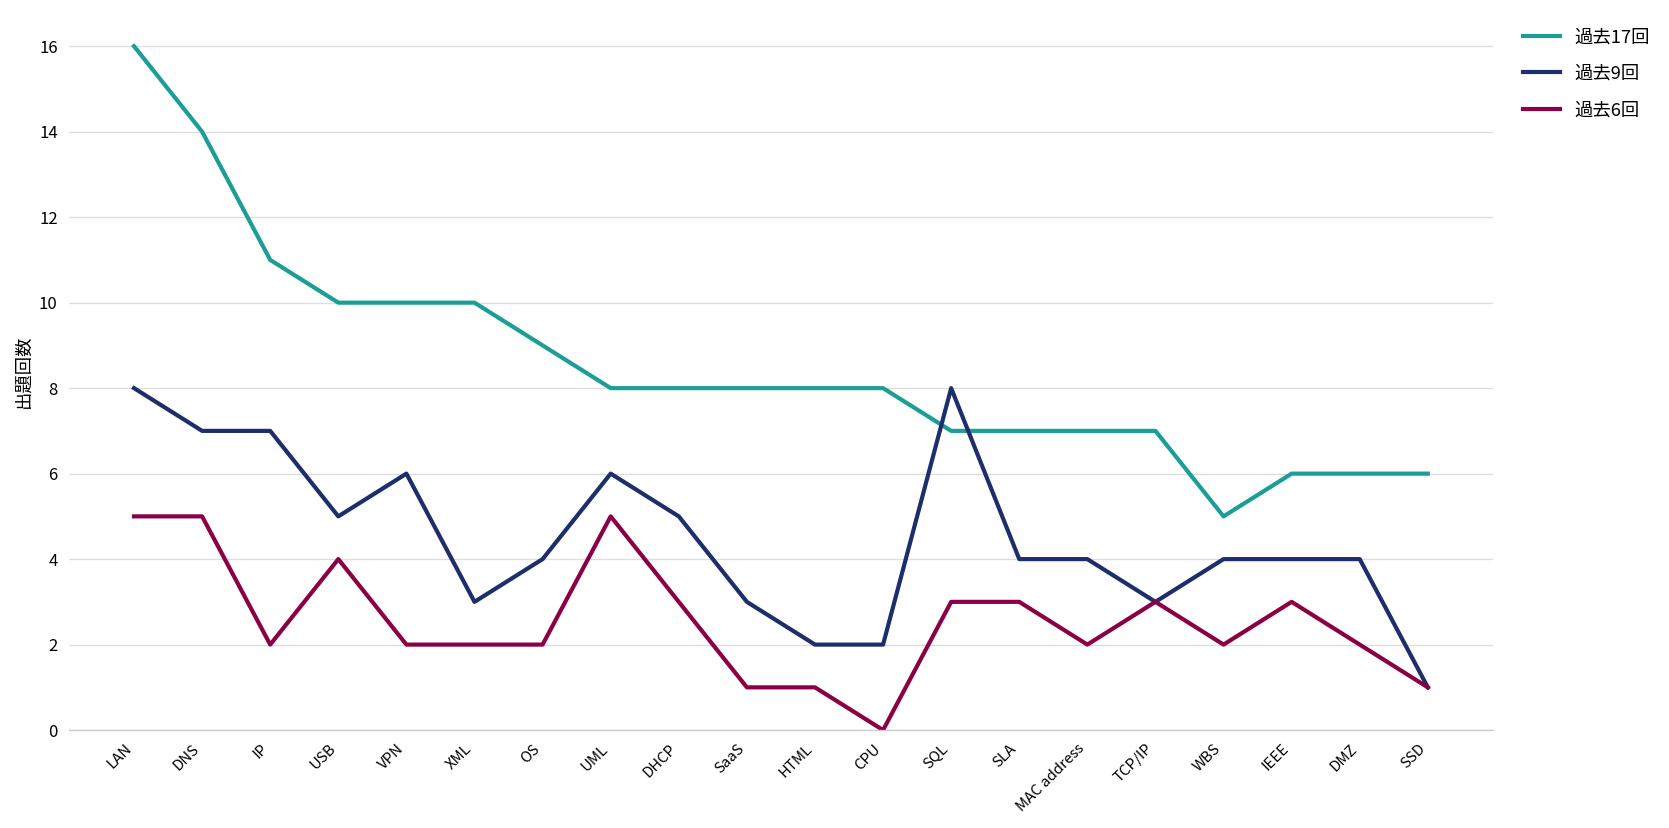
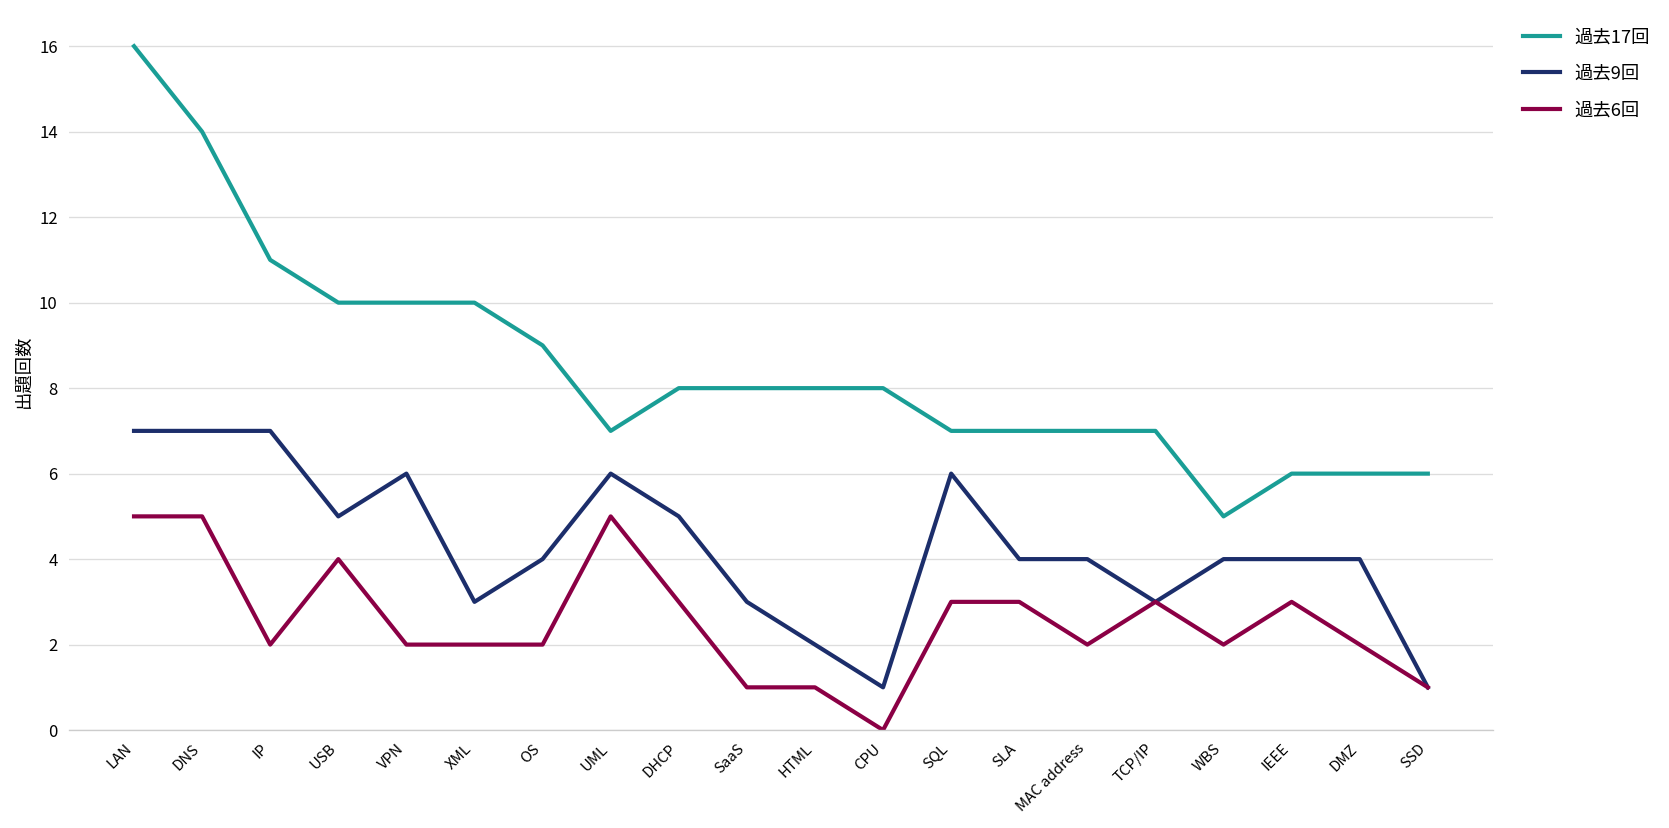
過去9回, LAN: 8 -> 7
過去17回, UML: 8 -> 7
過去9回, CPU: 2 -> 1
過去9回, SQL: 8 -> 6
